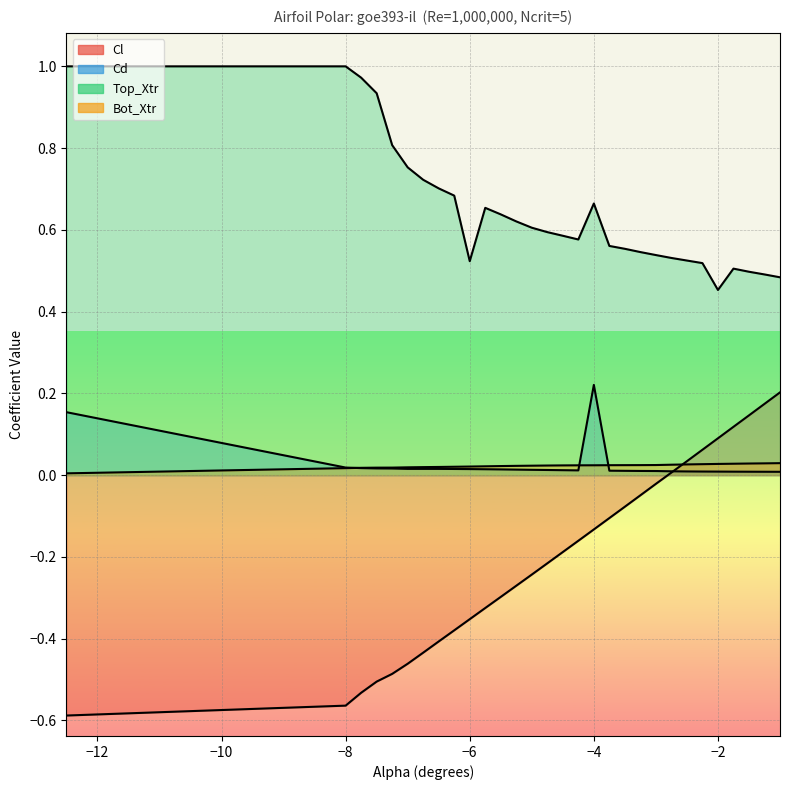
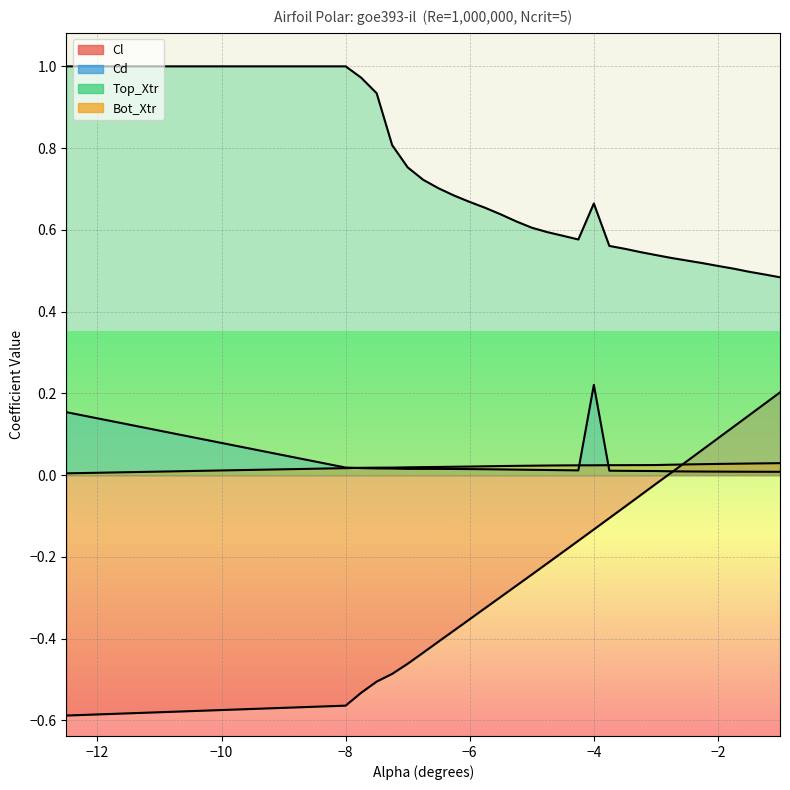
Top_Xtr, −6: 0.52 -> 0.67
Top_Xtr, −2: 0.45 -> 0.51
